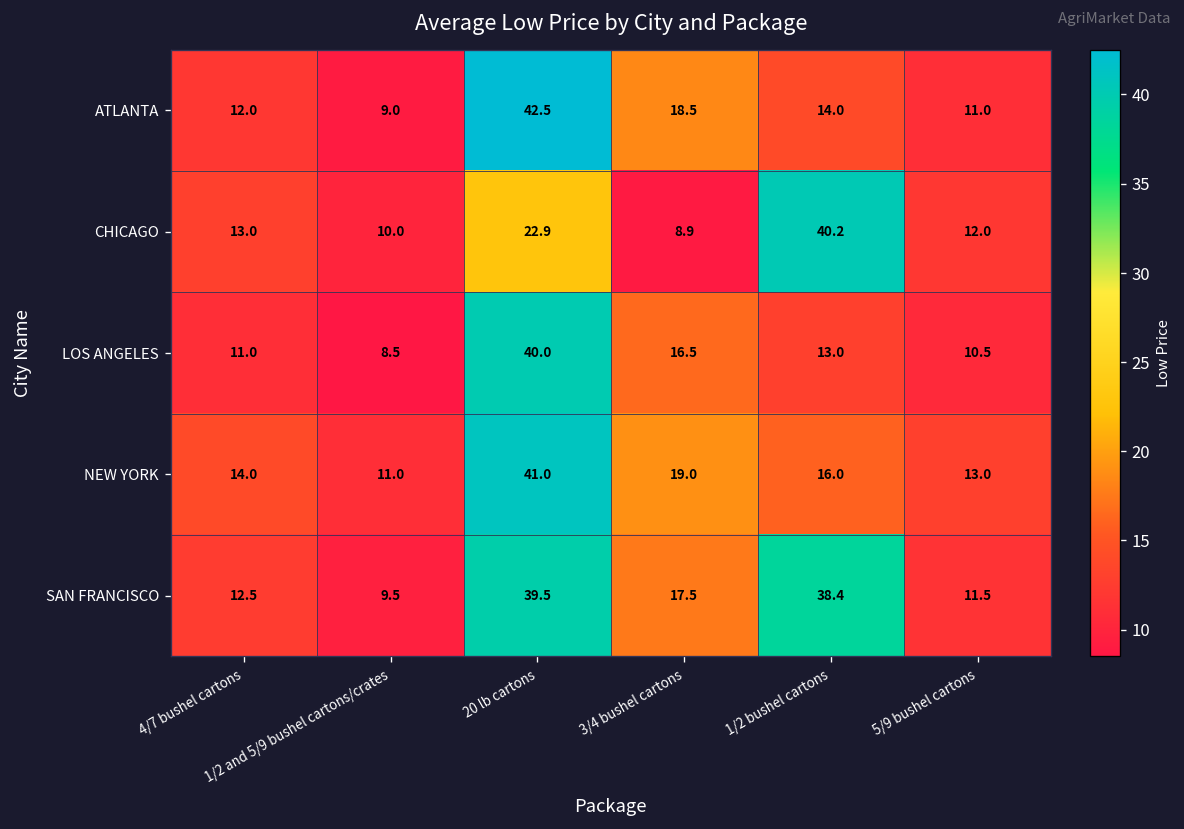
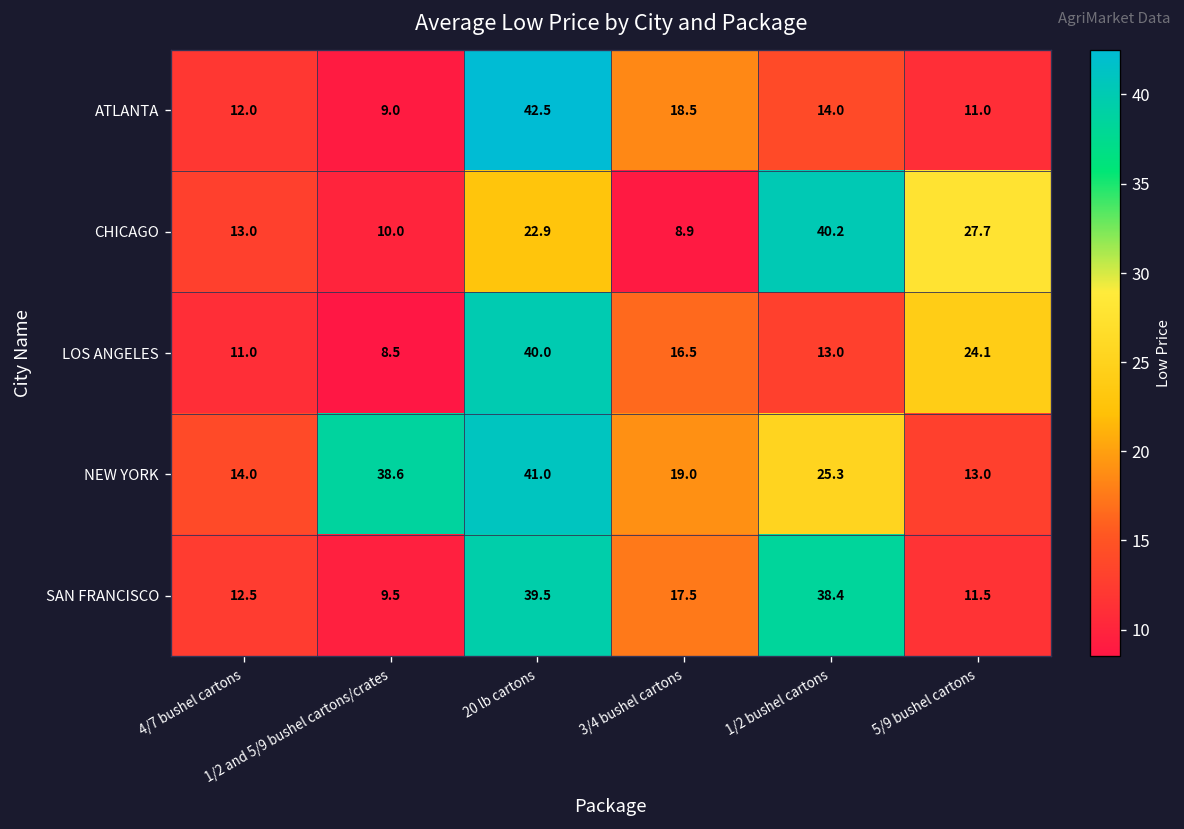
CHICAGO, 5/9 bushel cartons: 12.0 -> 27.7
LOS ANGELES, 5/9 bushel cartons: 10.5 -> 24.1
NEW YORK, 1/2 and 5/9 bushel cartons/crates: 11.0 -> 38.6
NEW YORK, 1/2 bushel cartons: 16.0 -> 25.3
